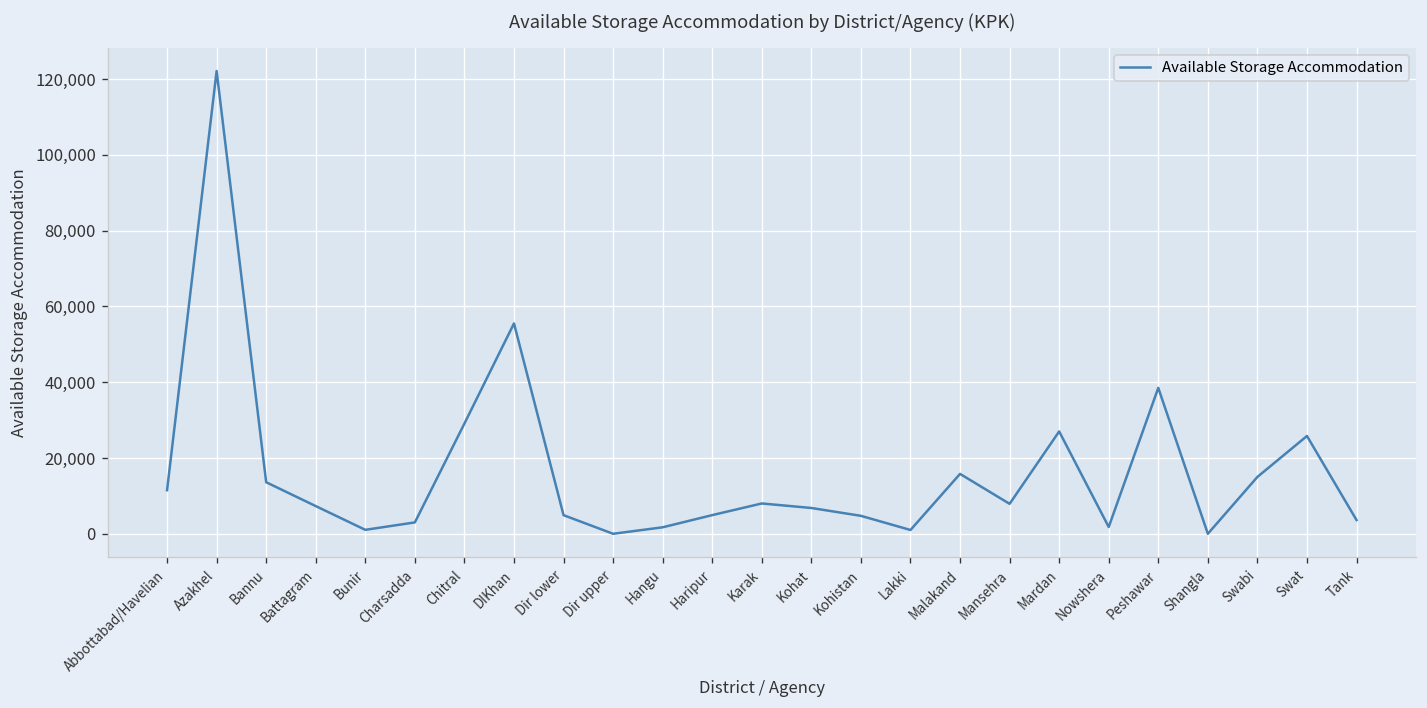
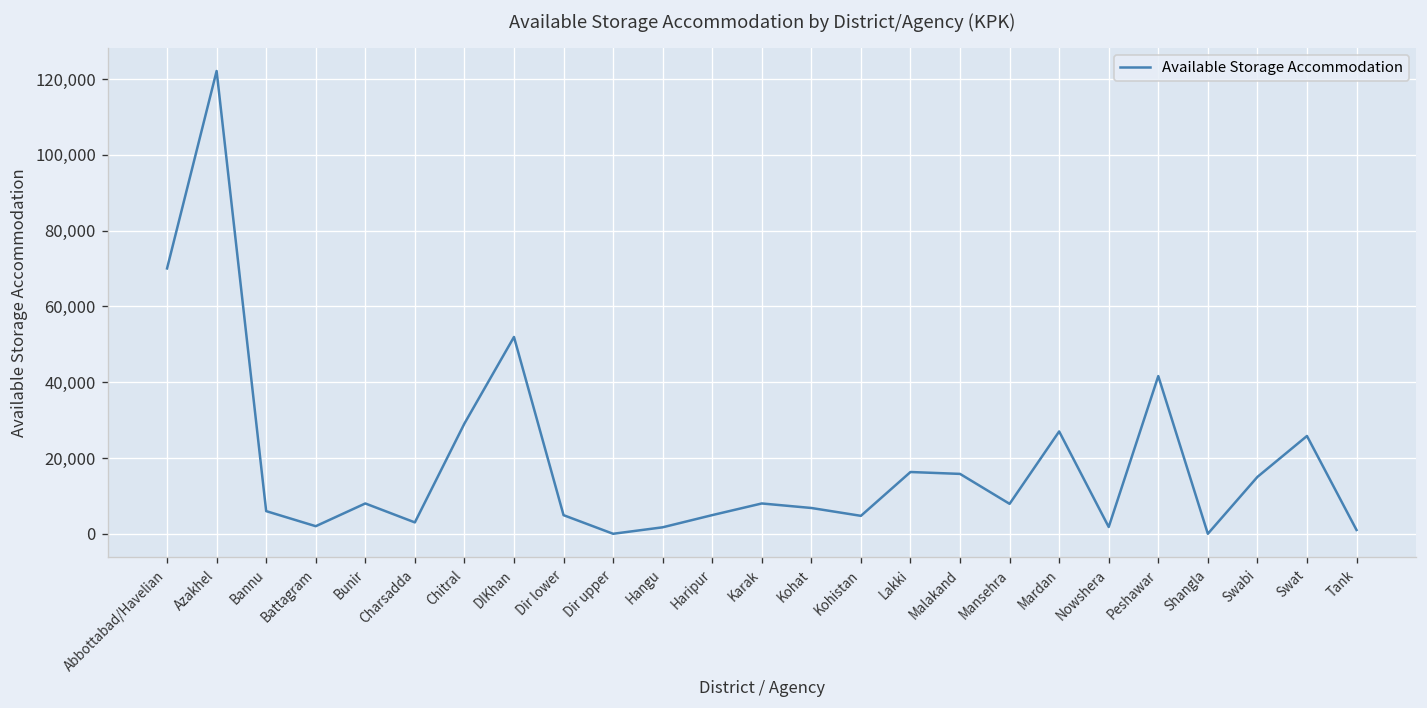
Abbottabad/Havelian: 12,000 -> 70,000
Bannu: 14,000 -> 6,000
Battagram: 7,000 -> 2,000
Bunir: 1,000 -> 8,000
DIKhan: 56,000 -> 52,000
Lakki: 1,000 -> 16,000
Peshawar: 39,000 -> 42,000
Tank: 4,000 -> 1,000
